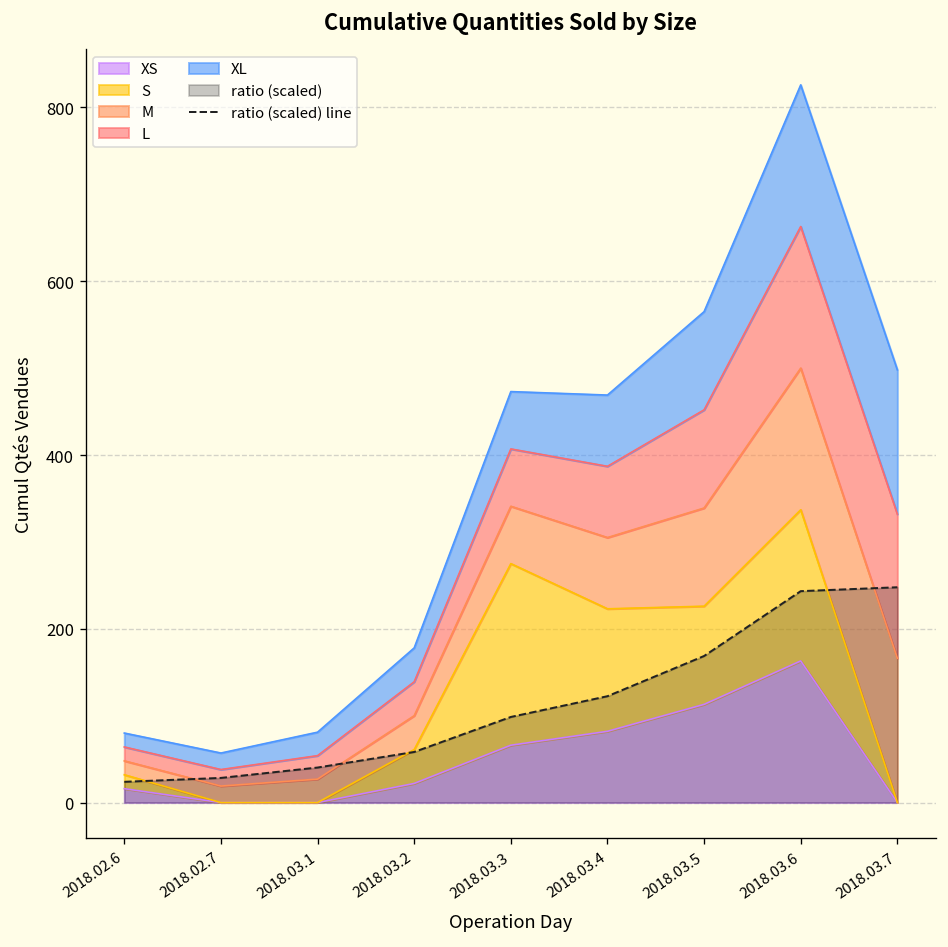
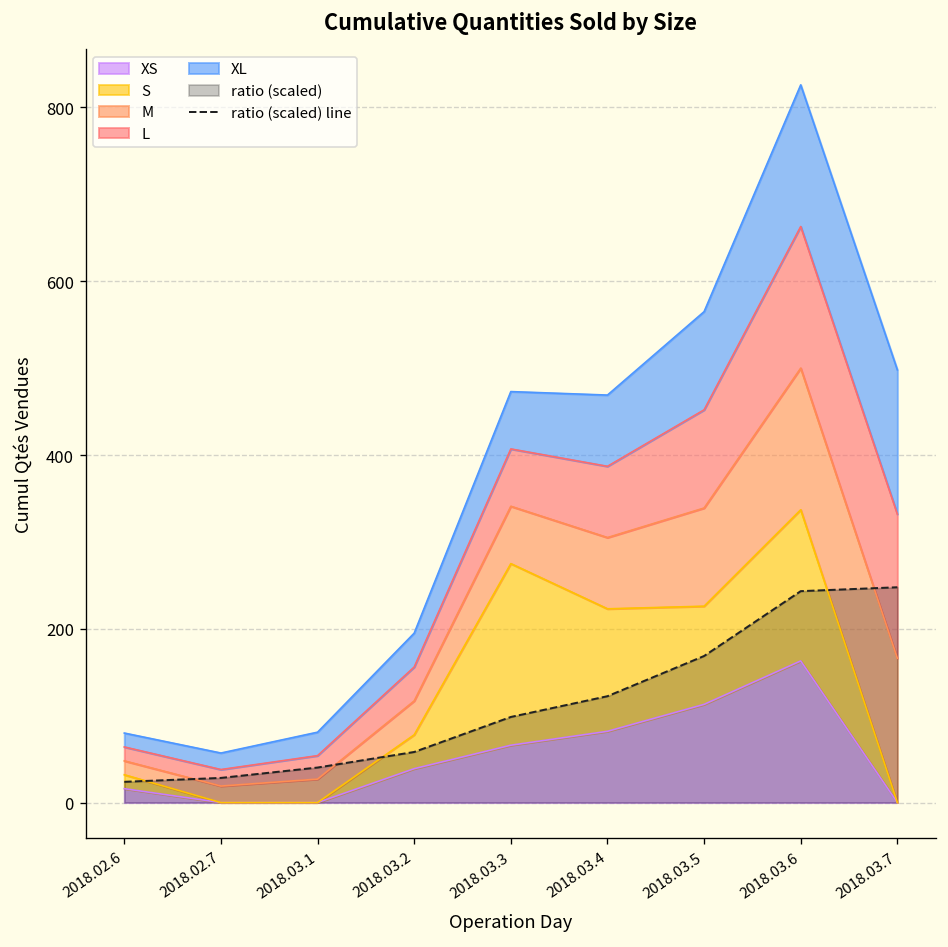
XS, 2018.03.2: 20 -> 40
